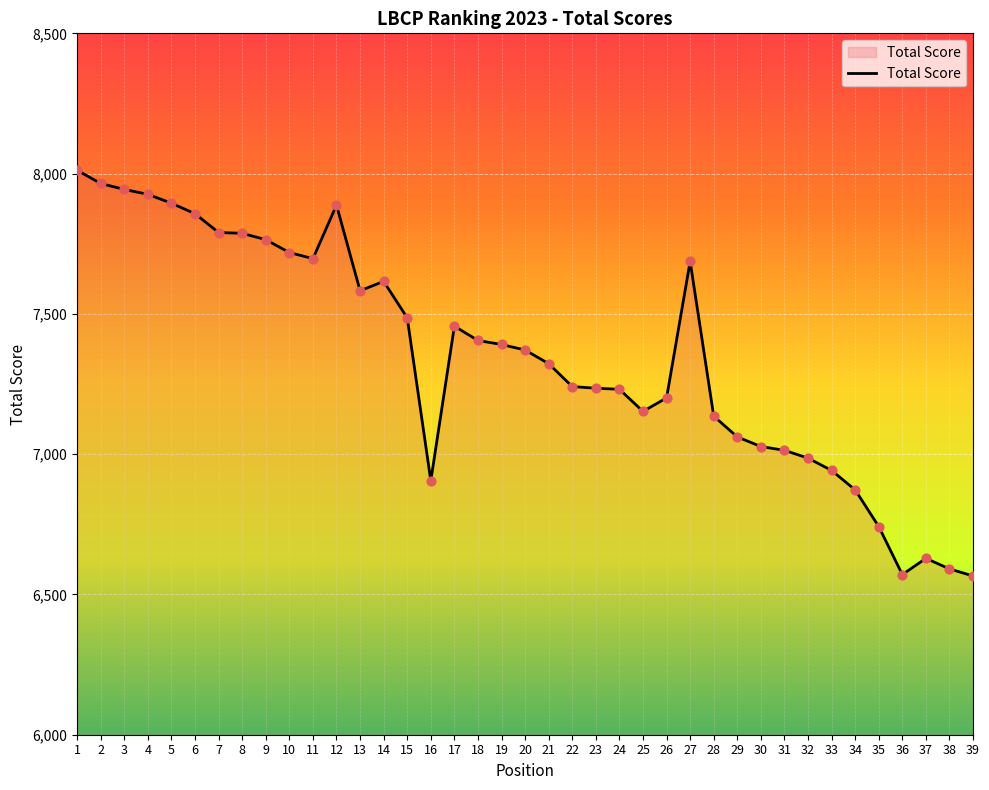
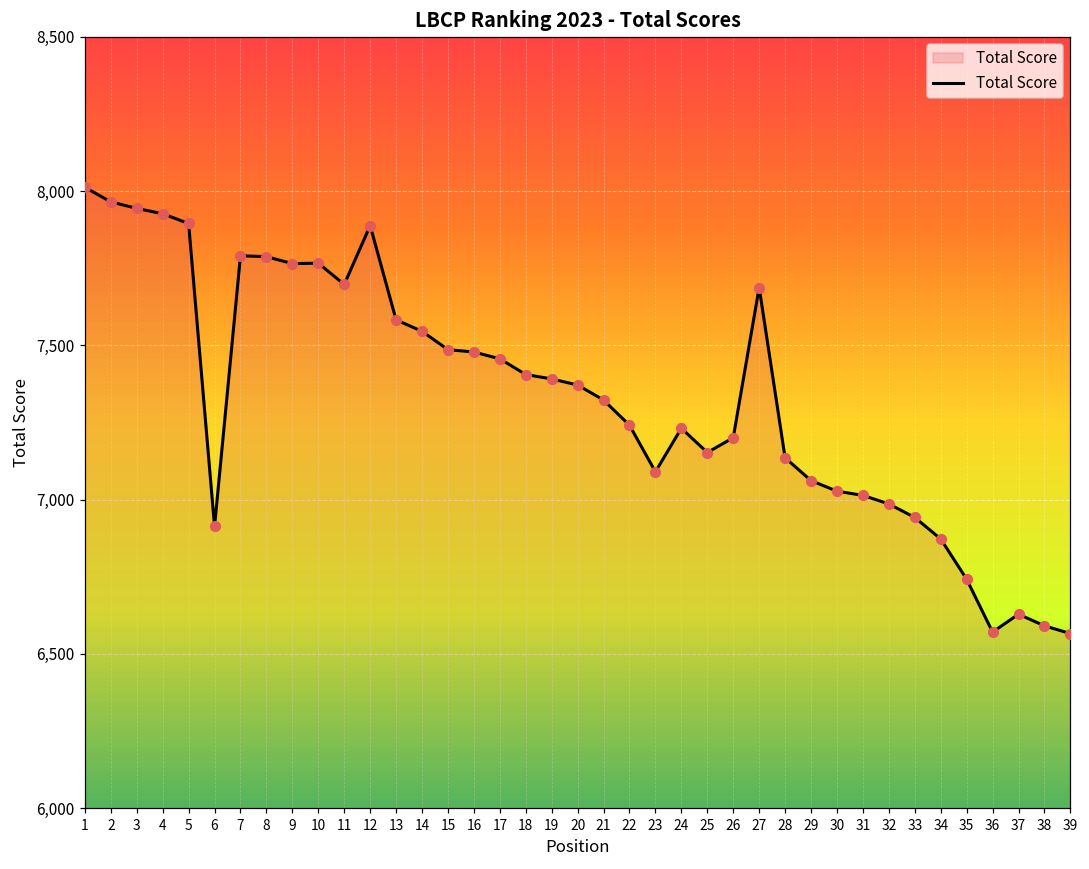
6: 7,860 -> 6,910
10: 7,720 -> 7,770
14: 7,620 -> 7,550
16: 6,910 -> 7,480
23: 7,240 -> 7,090
